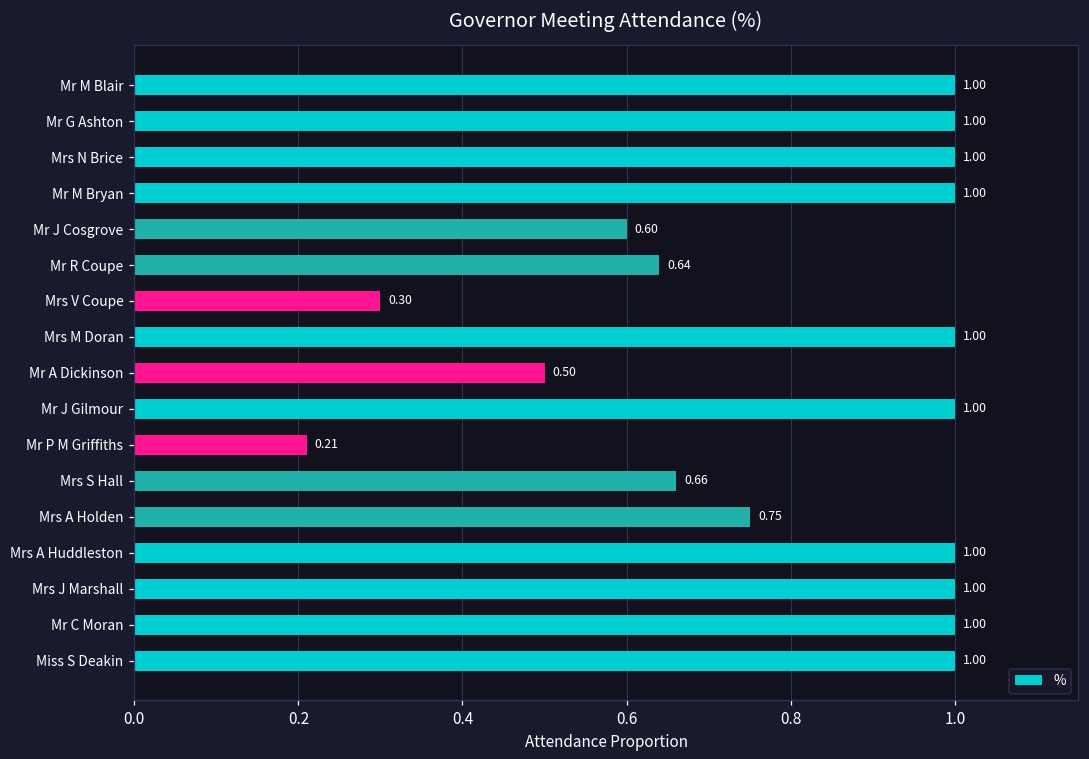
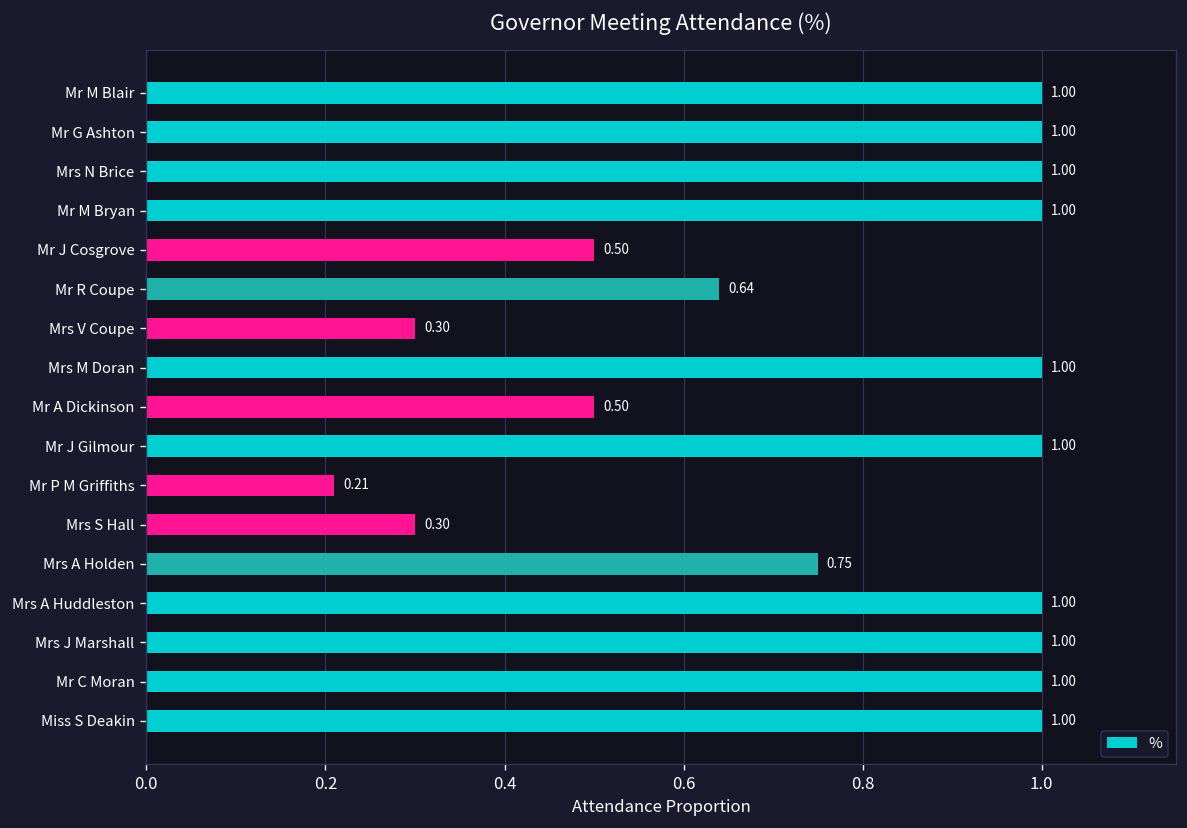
Mr J Cosgrove: 0.60 -> 0.50
Mrs S Hall: 0.66 -> 0.30
